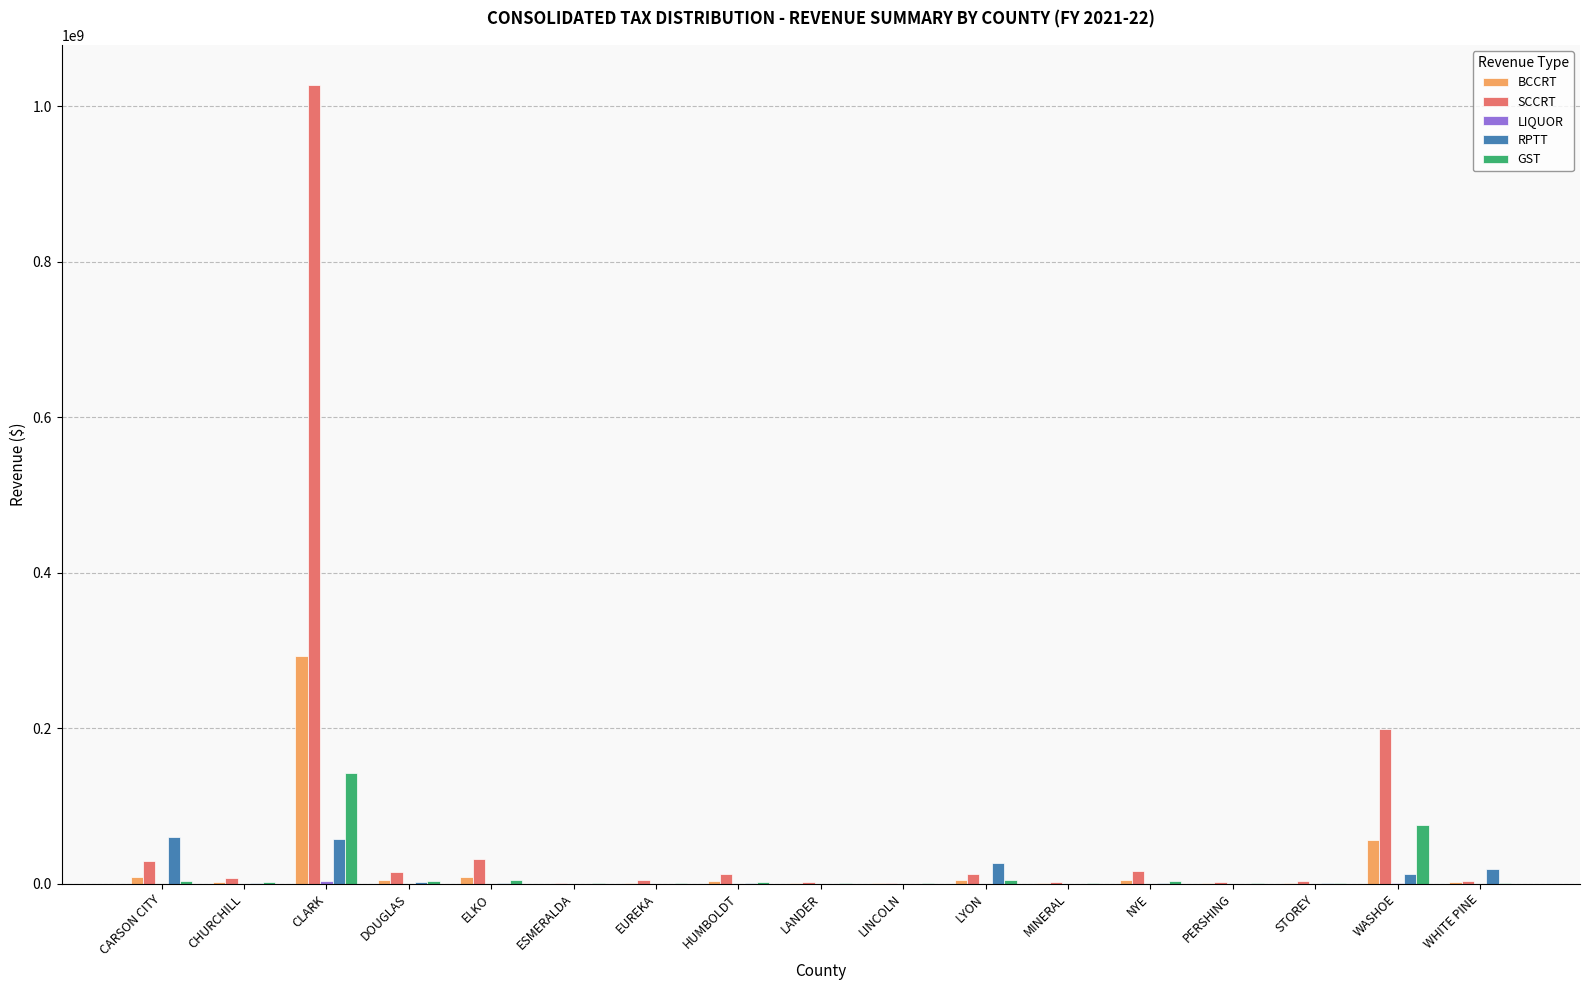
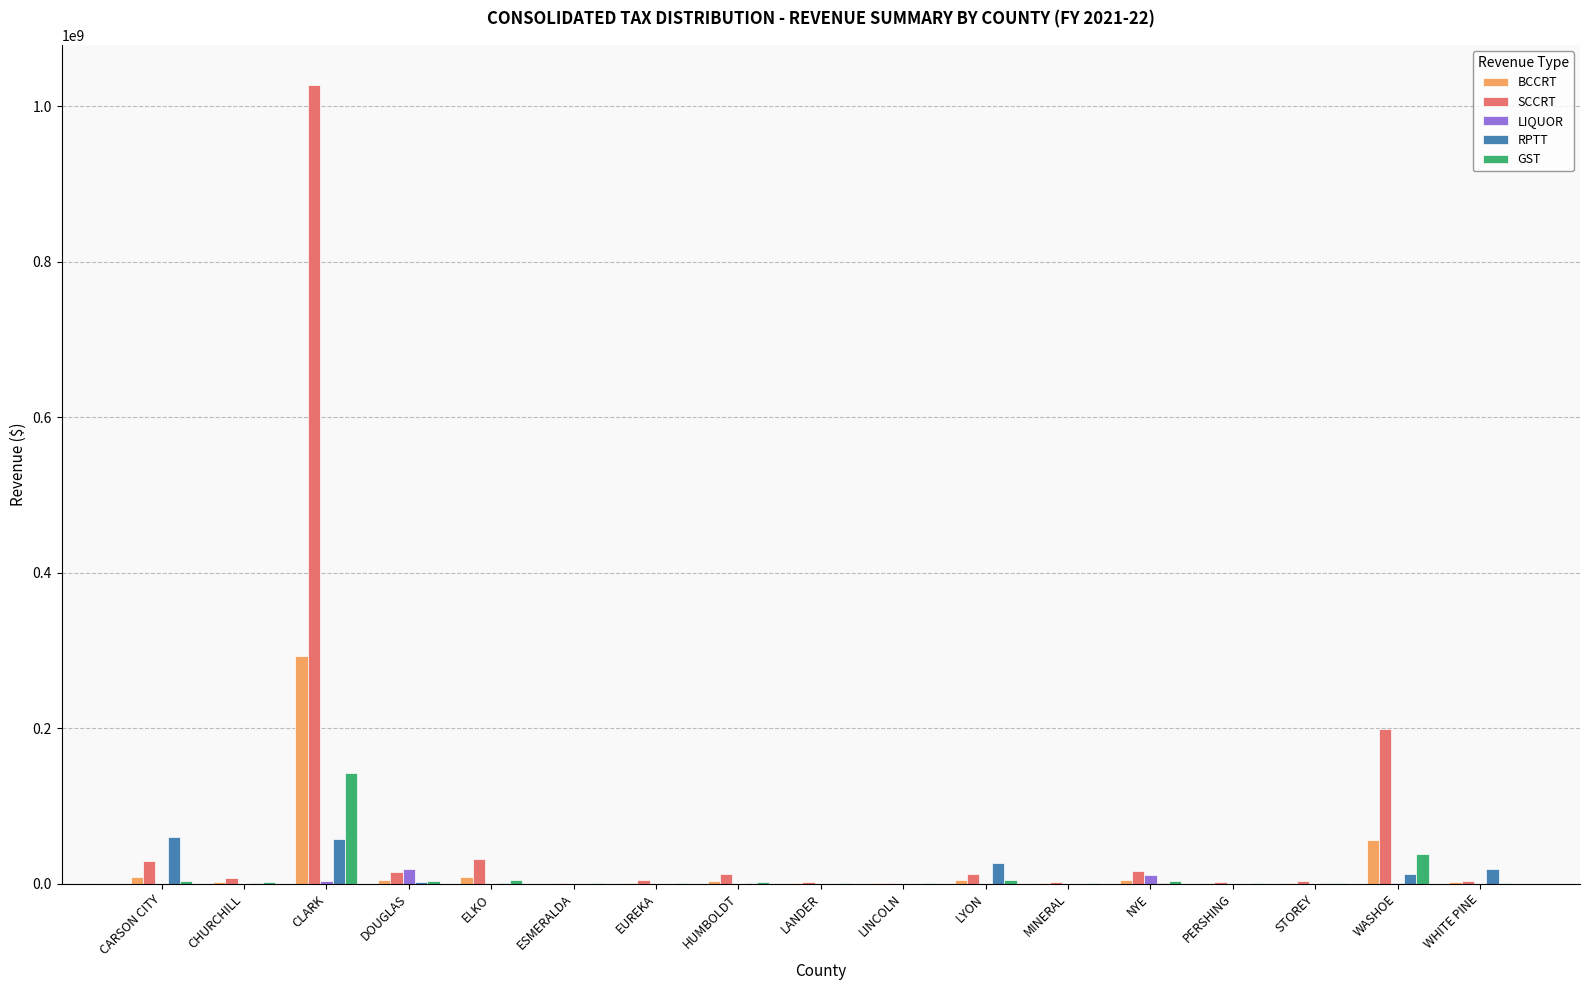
LIQUOR, DOUGLAS: 0 -> 20000000
LIQUOR, NYE: 0 -> 10000000
GST, WASHOE: 80000000 -> 40000000
